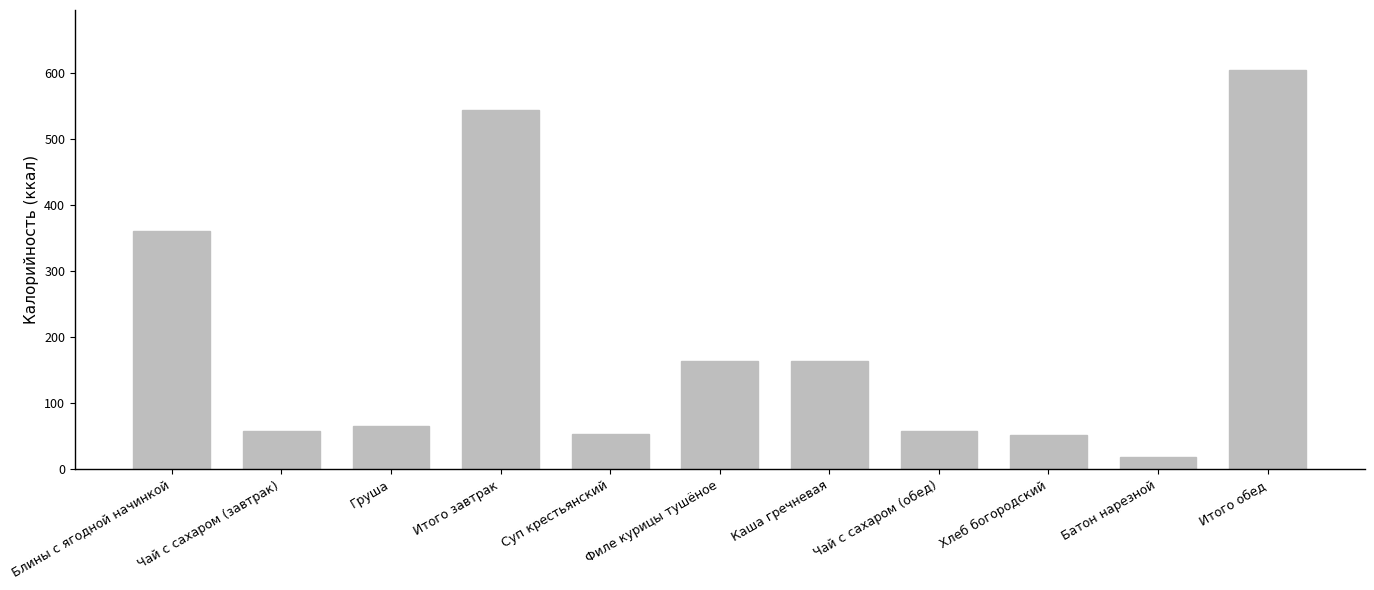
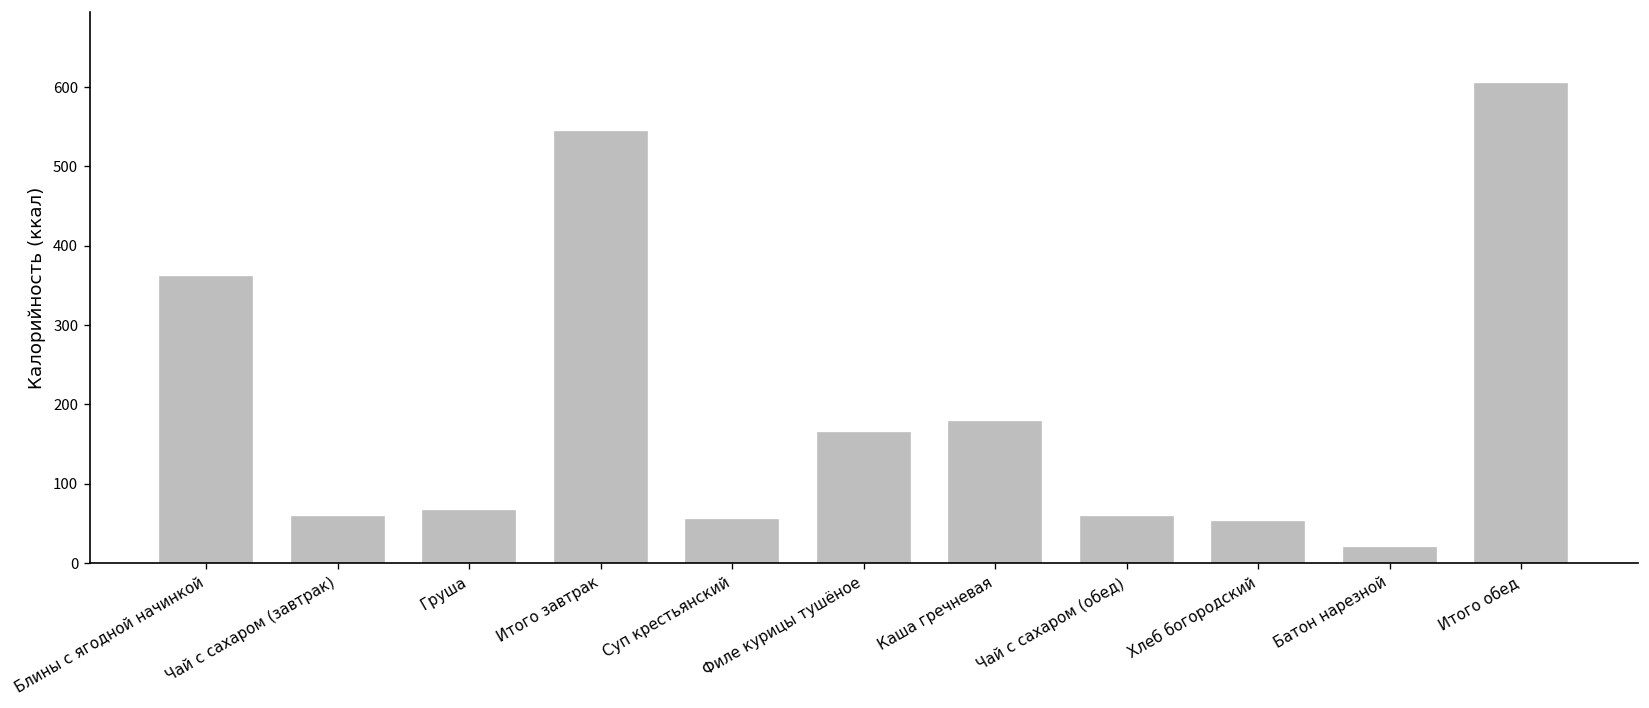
Каша гречневая: 160 -> 180
